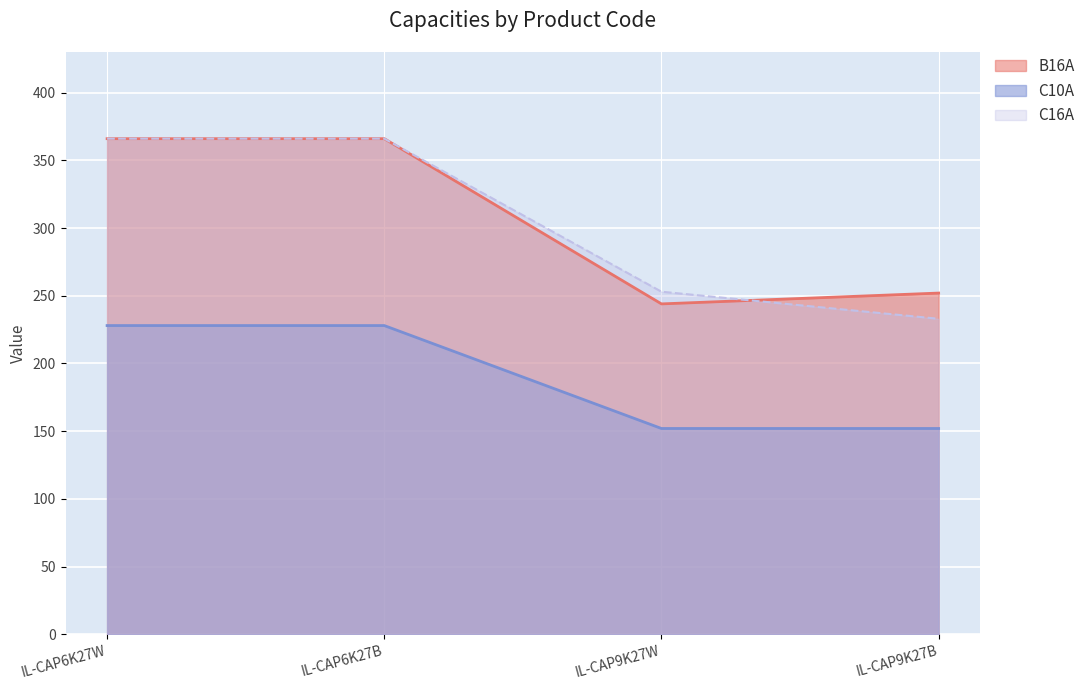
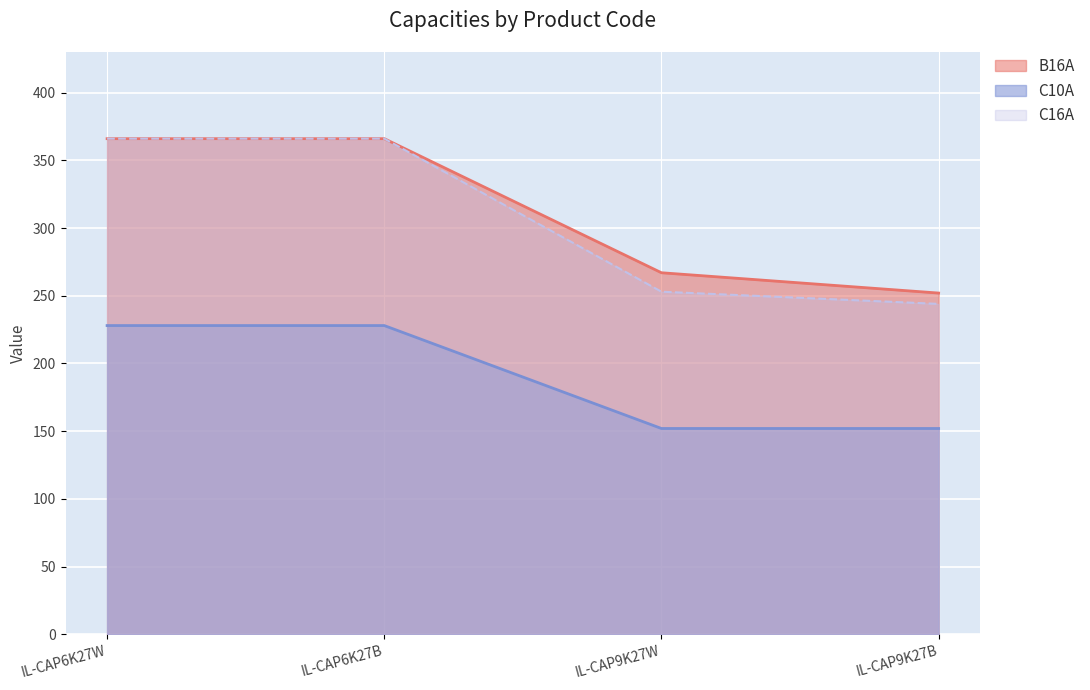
B16A, IL-CAP9K27W: 244 -> 267
C16A, IL-CAP9K27B: 233 -> 244
